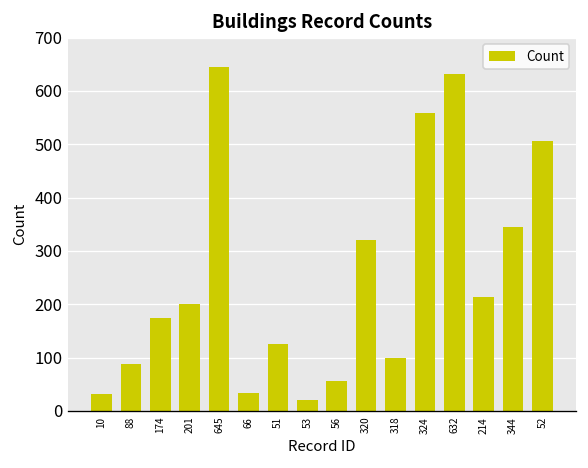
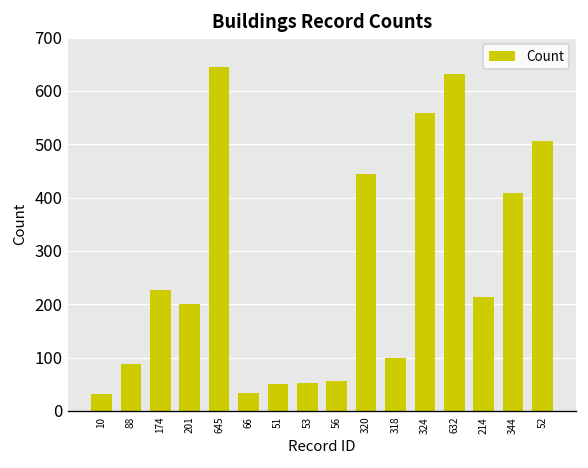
174: 170 -> 230
51: 130 -> 50
53: 20 -> 50
320: 320 -> 440
344: 340 -> 410
